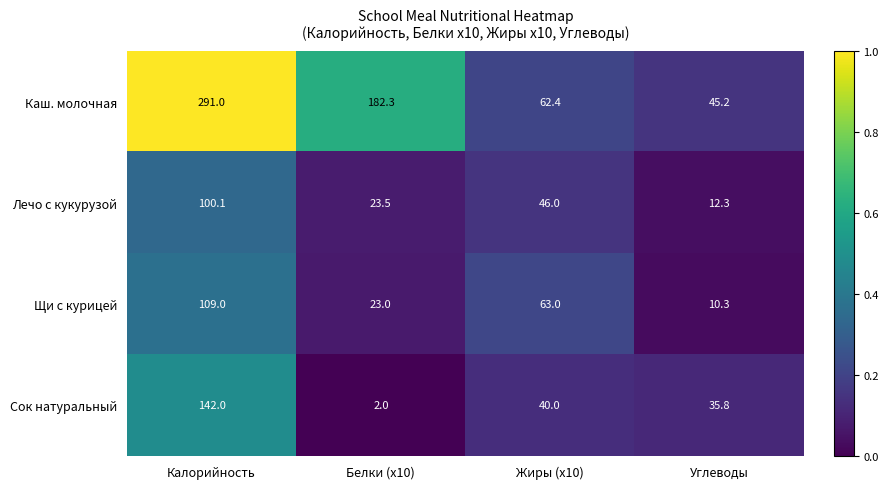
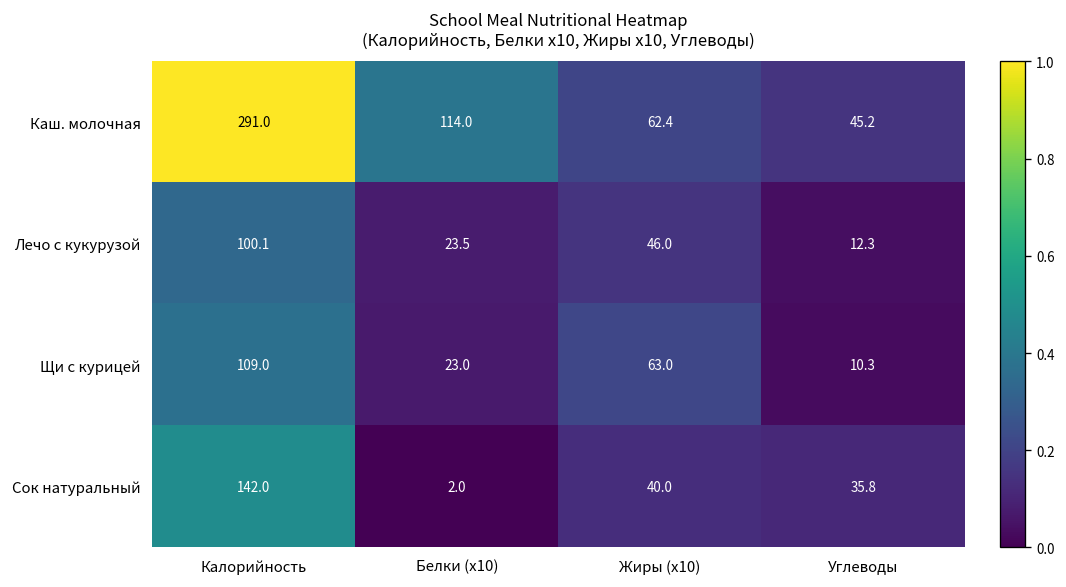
Каш. молочная, Белки (x10): 182.3 -> 114.0
